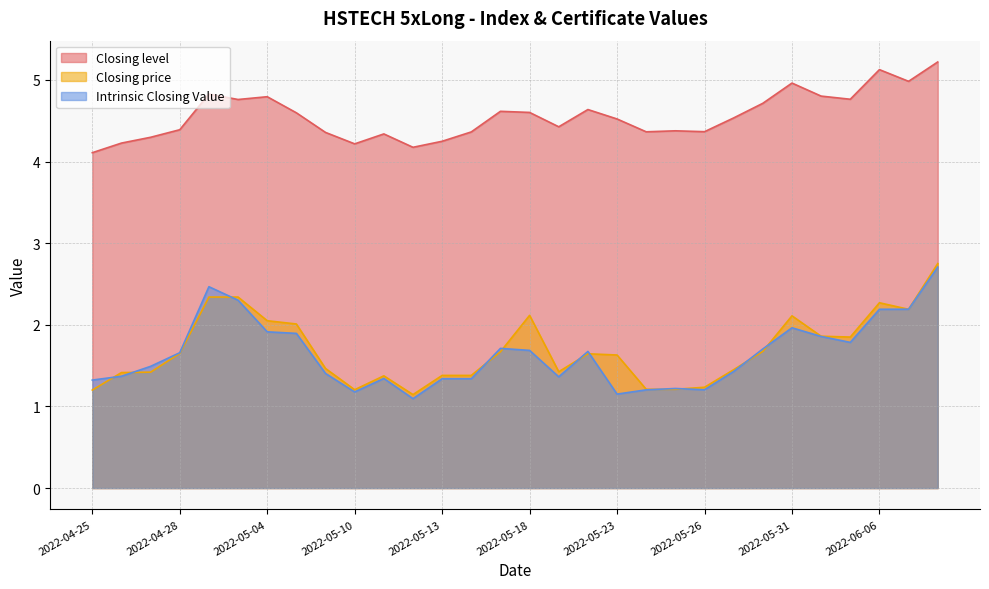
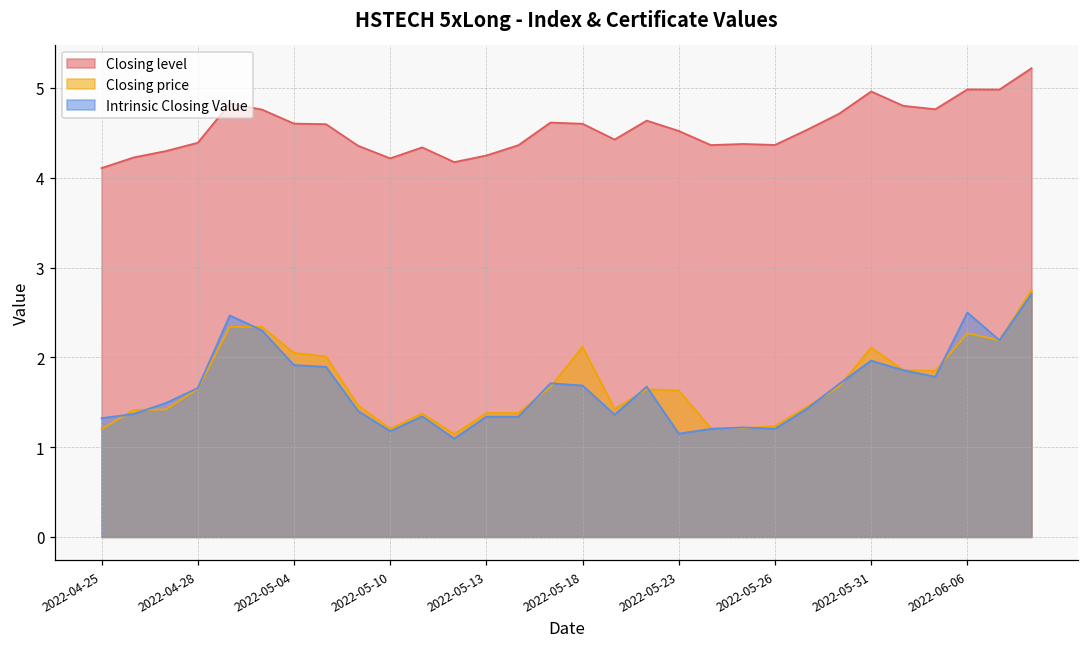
Closing level, 2022-05-04: 4.8 -> 4.6
Closing level, 2022-06-06: 5.1 -> 5.0
Intrinsic Closing Value, 2022-06-06: 2.2 -> 2.5
